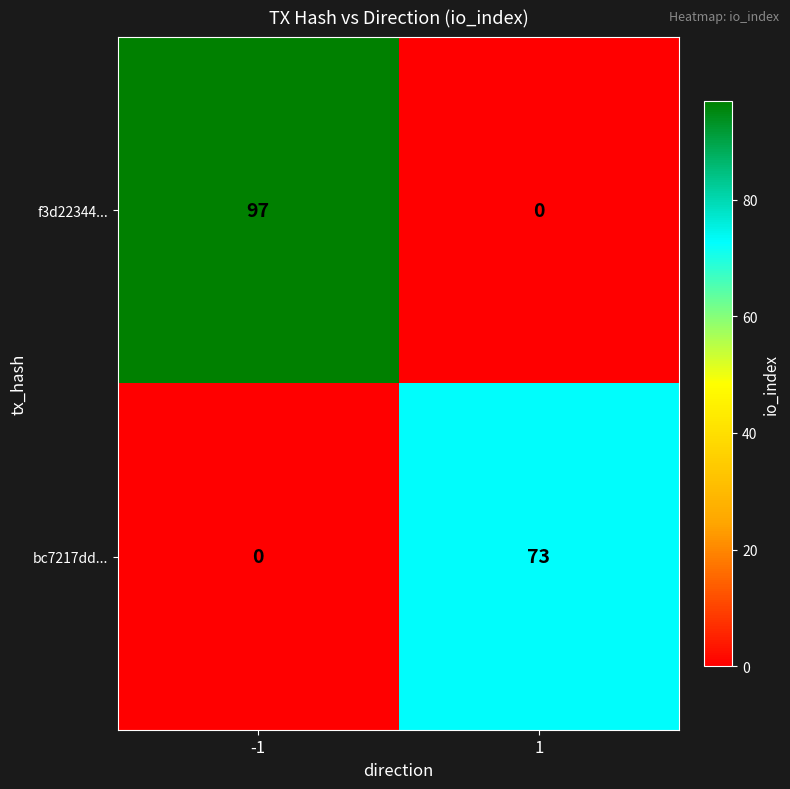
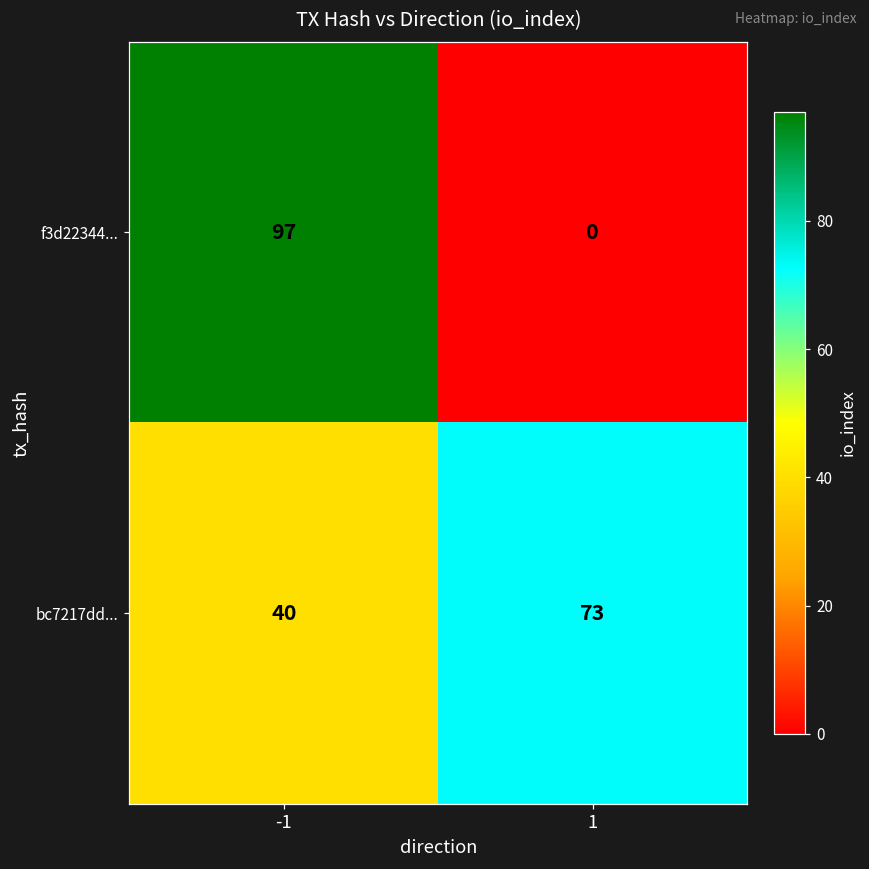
bc7217dd..., -1: 0 -> 40
